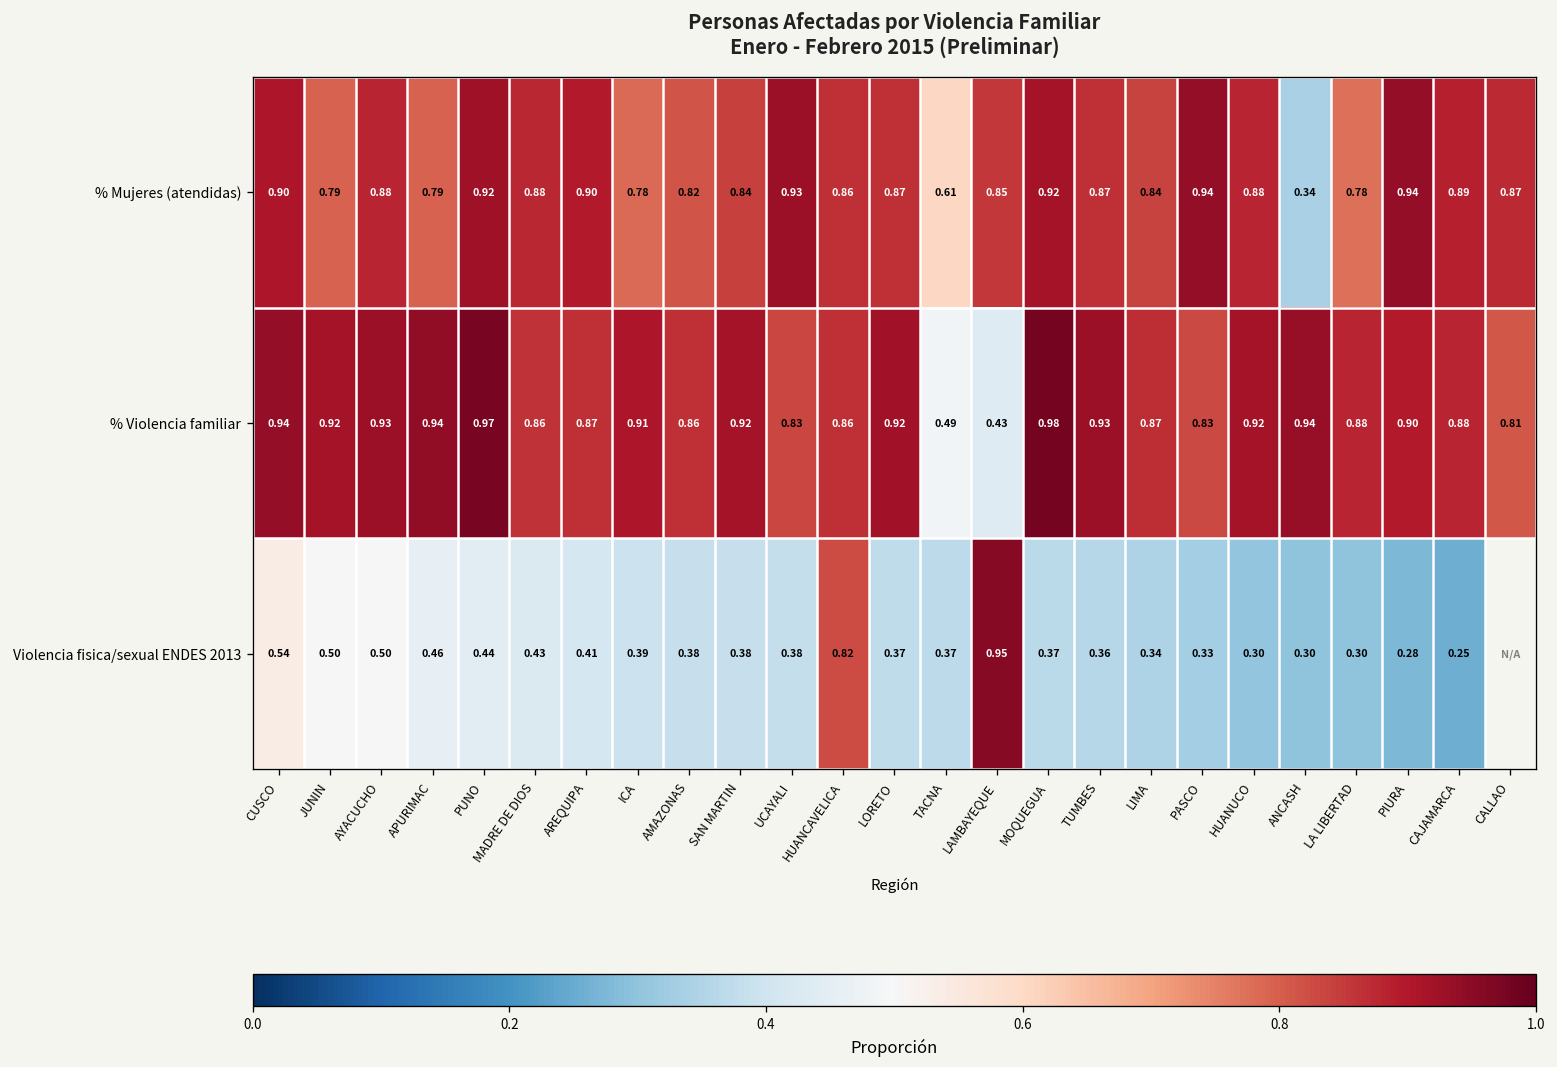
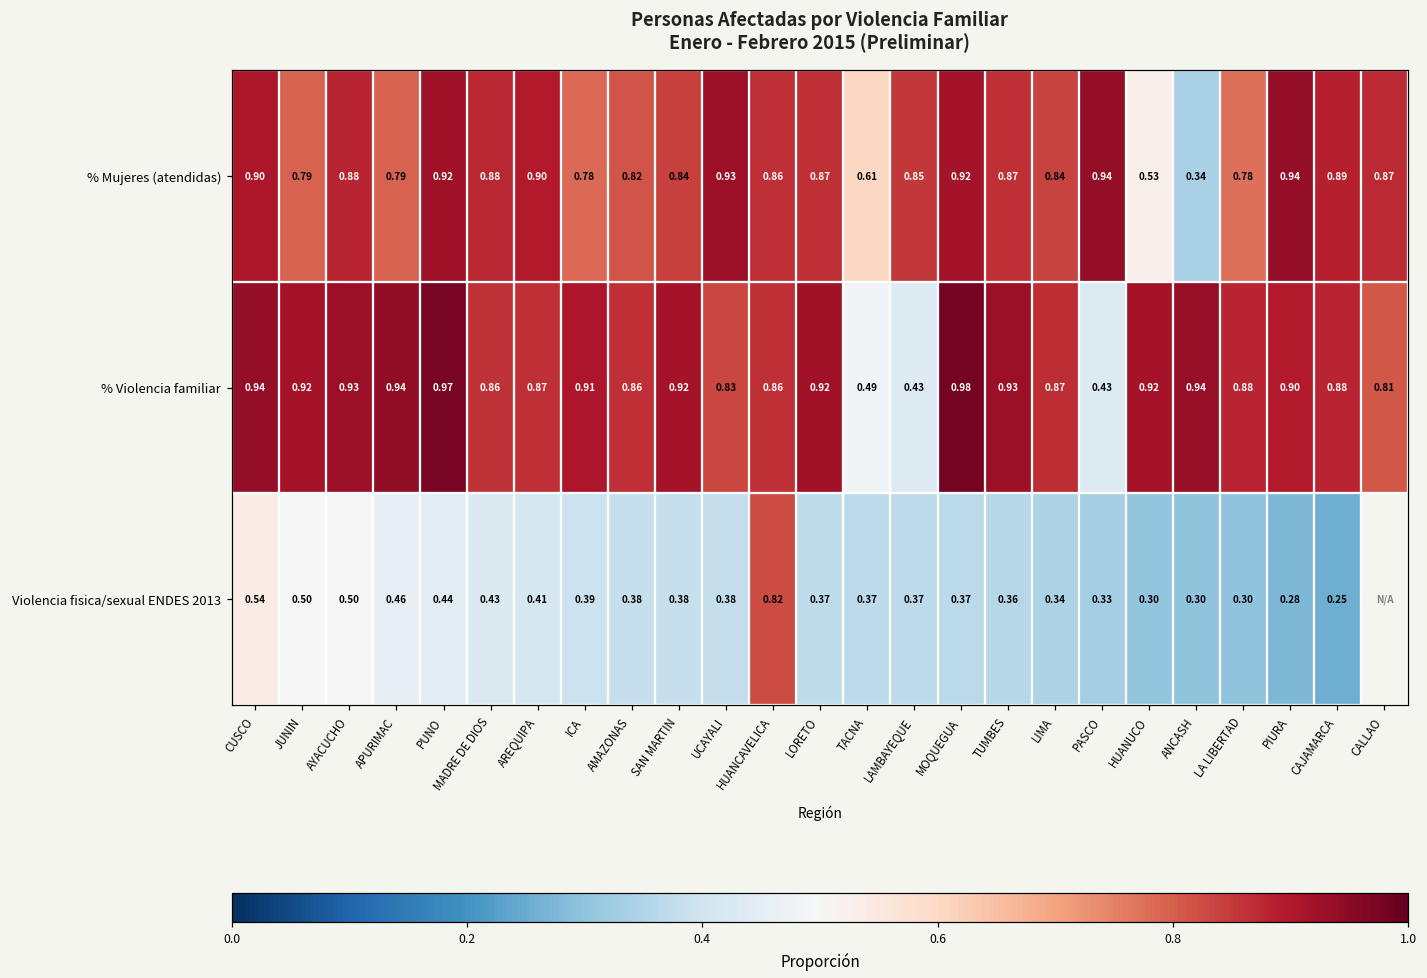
% Mujeres (atendidas), HUANUCO: 0.88 -> 0.53
% Violencia familiar, PASCO: 0.83 -> 0.43
Violencia fisica/sexual ENDES 2013, LAMBAYEQUE: 0.95 -> 0.37
